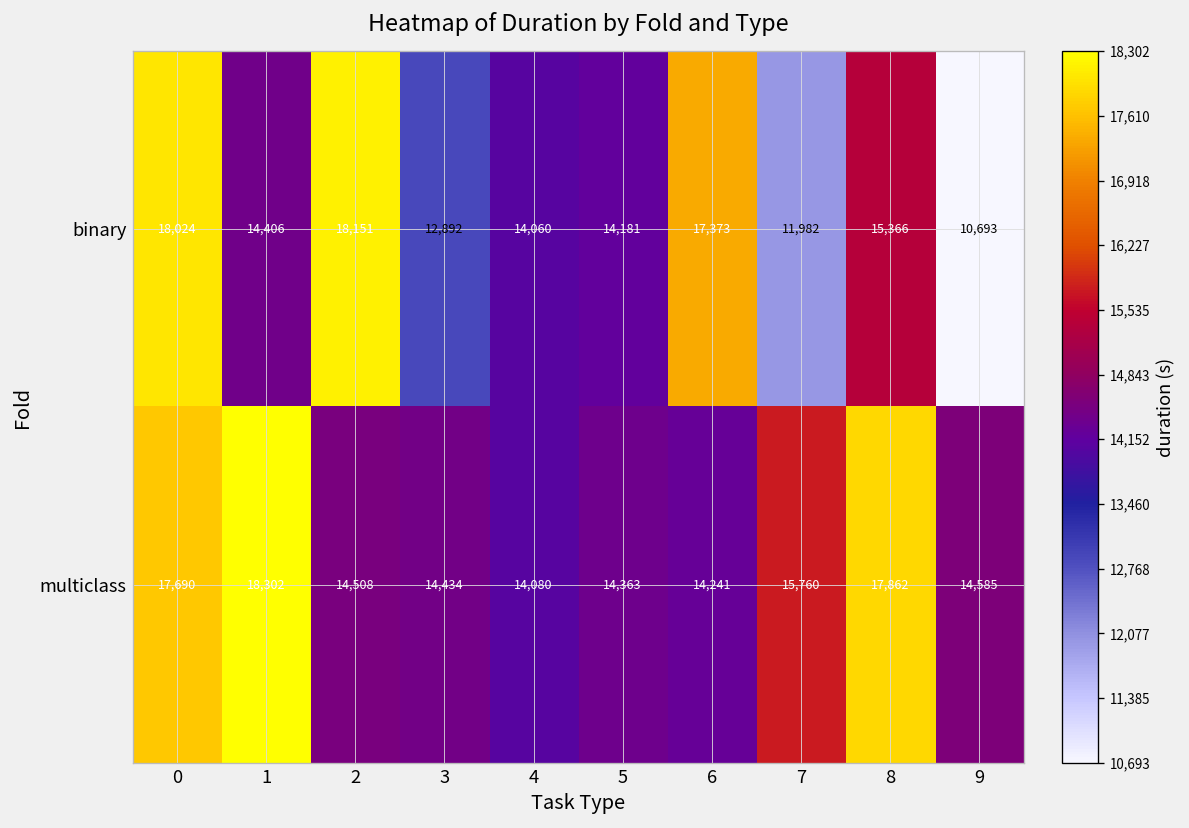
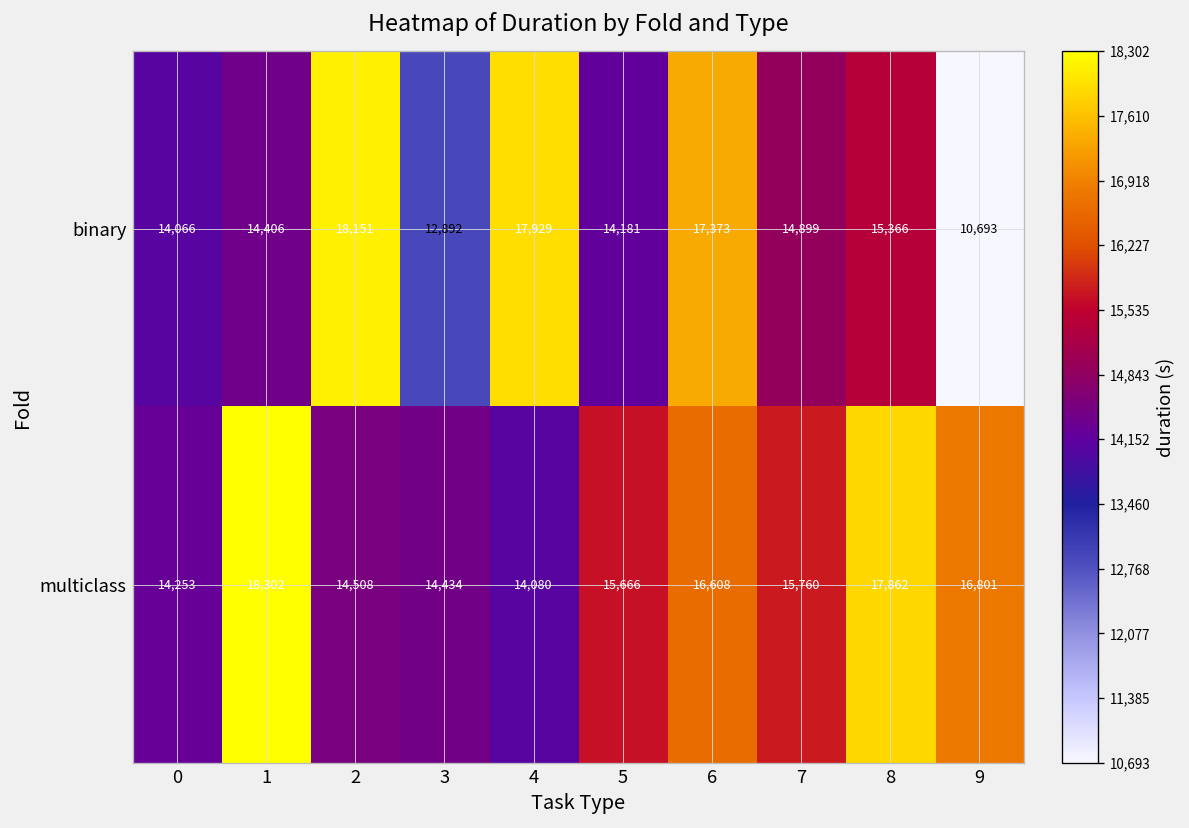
binary, 0: 18,024 -> 14,066
binary, 4: 14,060 -> 17,929
binary, 7: 11,982 -> 14,899
multiclass, 0: 17,690 -> 14,253
multiclass, 5: 14,363 -> 15,666
multiclass, 6: 14,241 -> 16,608
multiclass, 9: 14,585 -> 16,801
